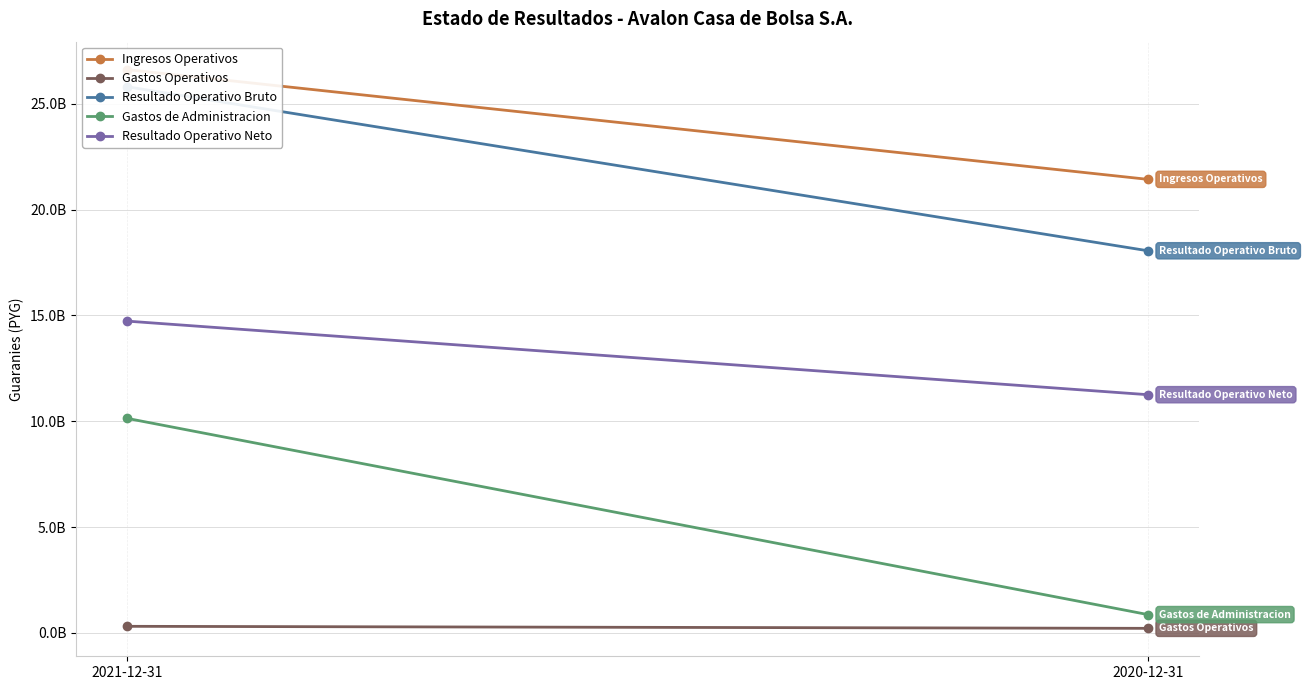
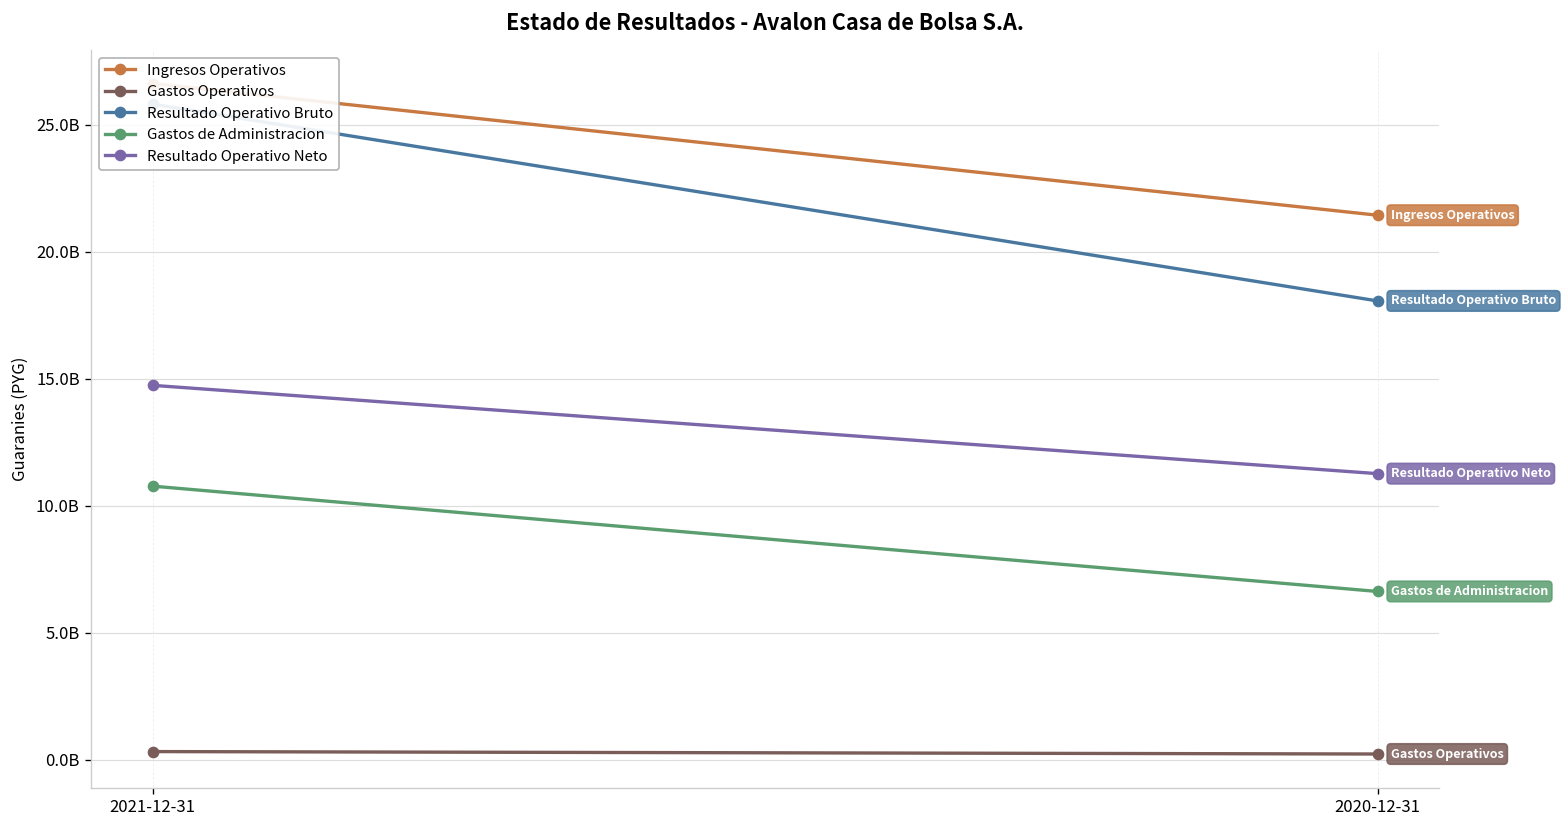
Gastos de Administracion, 2021-12-31: 10100000000 -> 10800000000
Gastos de Administracion, 2020-12-31: 900000000 -> 6600000000
